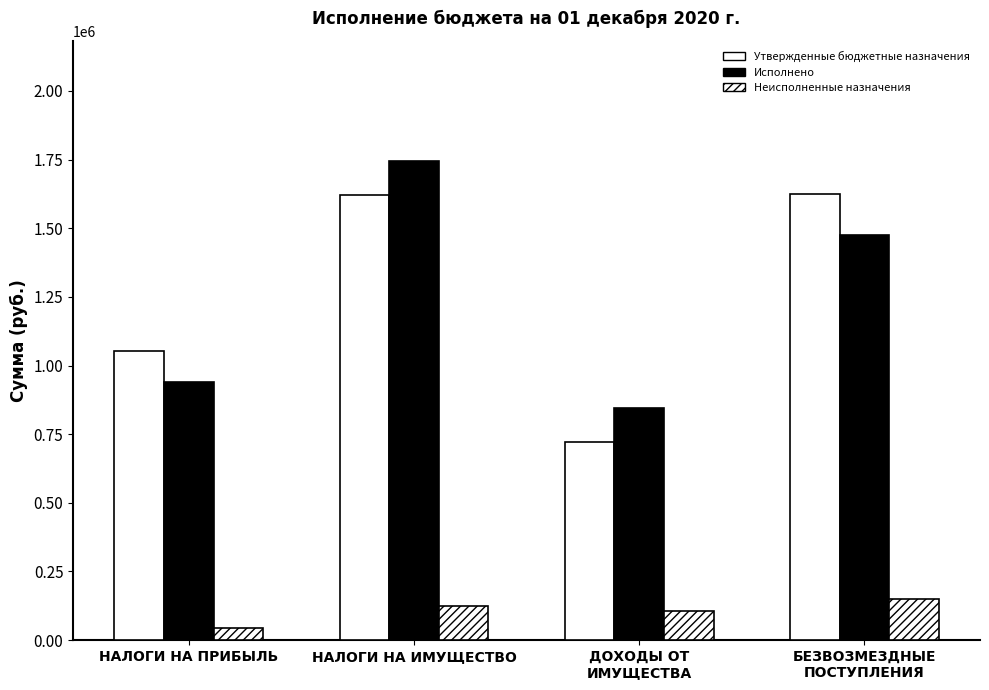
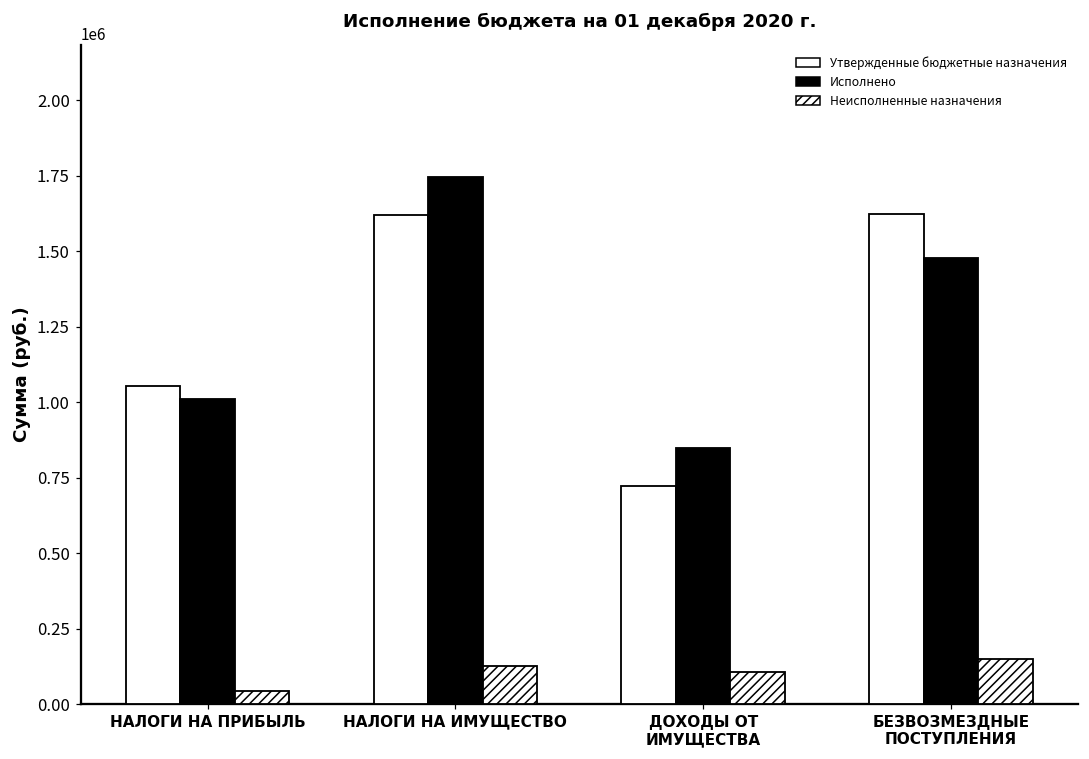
Исполнено, НАЛОГИ НА ПРИБЫЛЬ: 940000 -> 1010000
